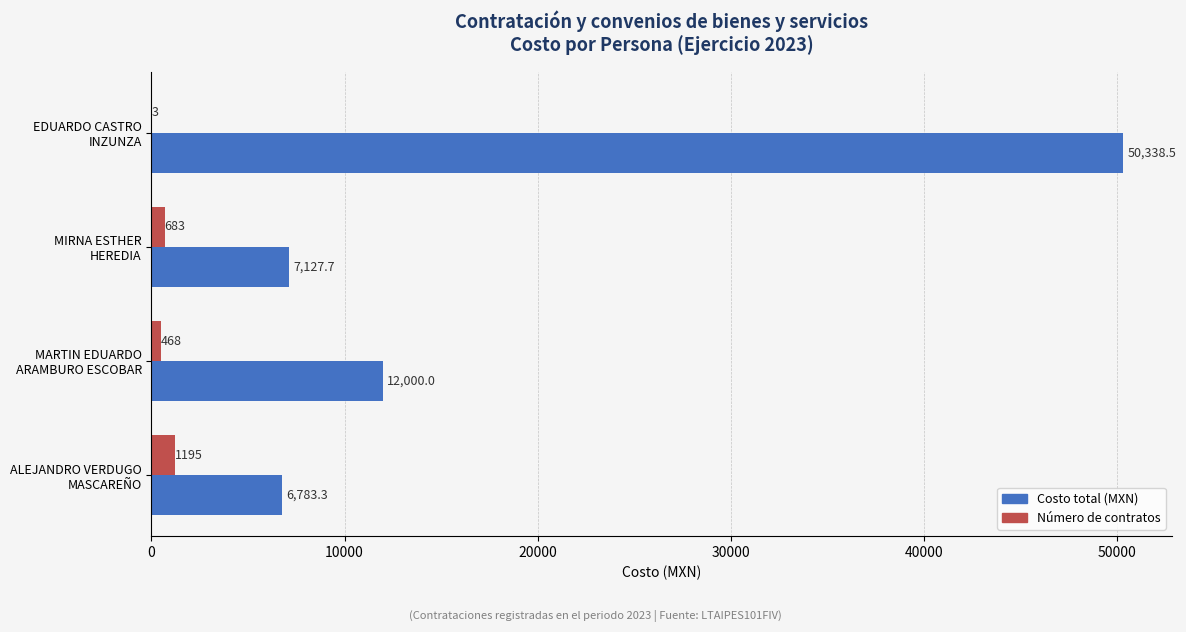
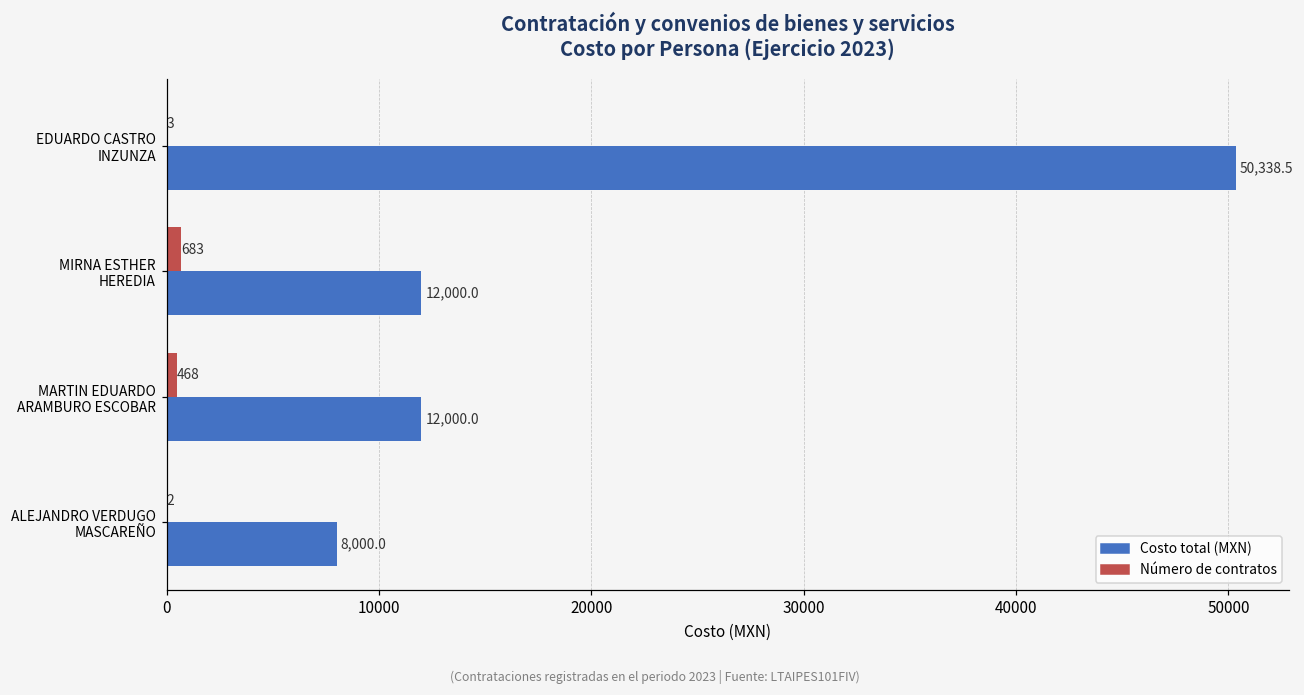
Costo total (MXN), MIRNA ESTHER HEREDIA: 7,127.7 -> 12,000.0
Número de contratos, ALEJANDRO VERDUGO MASCAREÑO: 1195 -> 2
Costo total (MXN), ALEJANDRO VERDUGO MASCAREÑO: 6,783.3 -> 8,000.0
